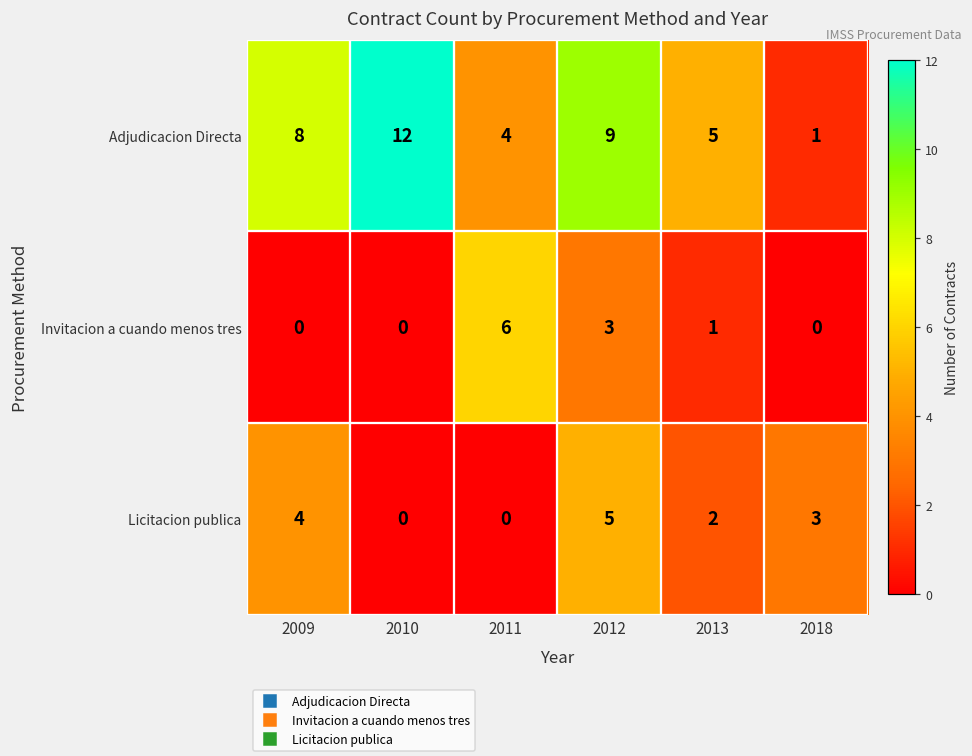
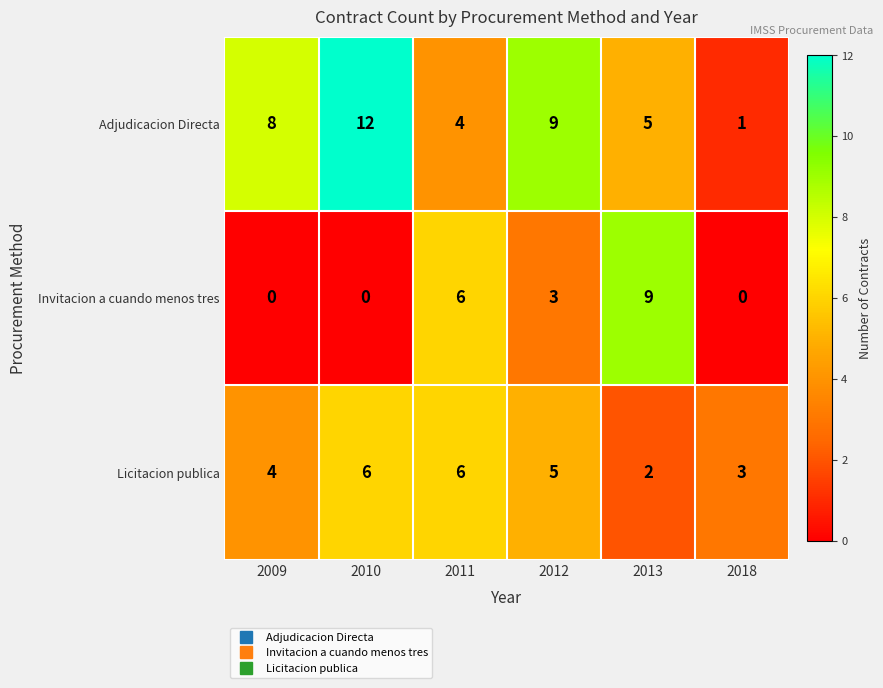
Invitacion a cuando menos tres, 2013: 1 -> 9
Licitacion publica, 2010: 0 -> 6
Licitacion publica, 2011: 0 -> 6
